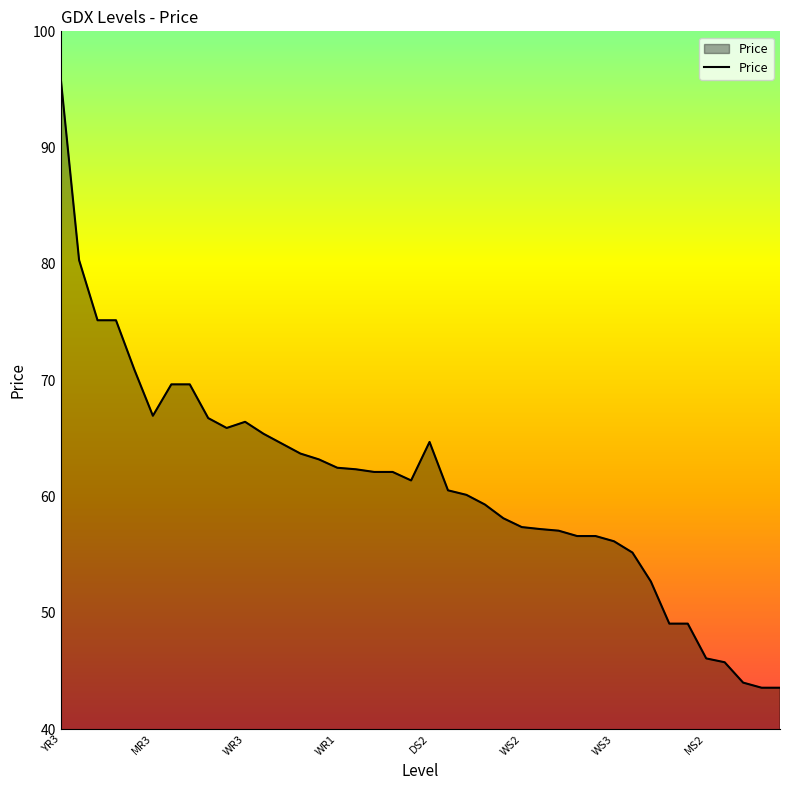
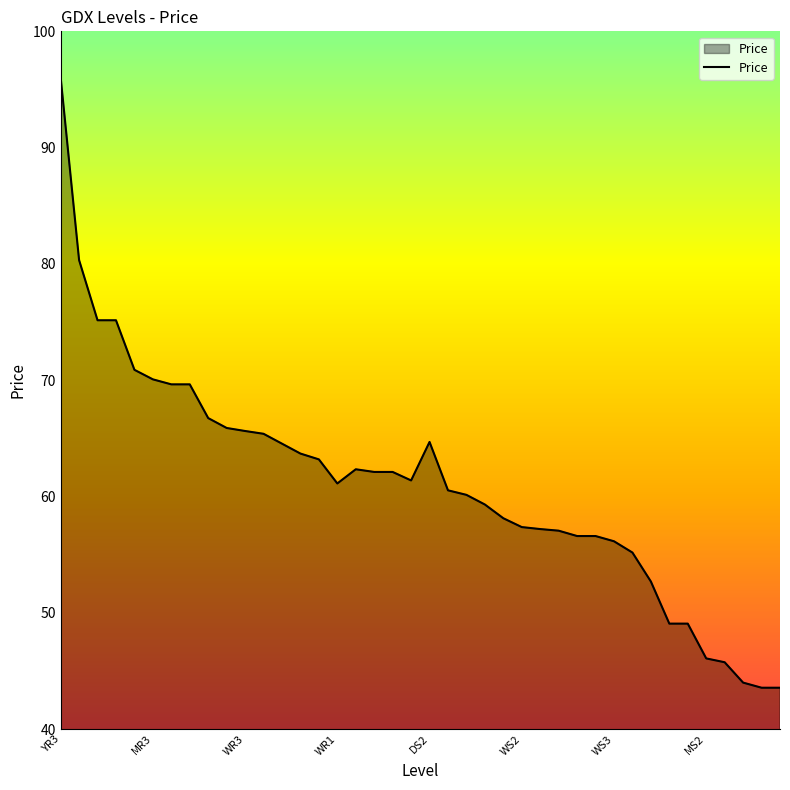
Price, MR3: 67.0 -> 70.1
Price, WR3: 66.4 -> 65.6
Price, WR1: 62.5 -> 61.1
